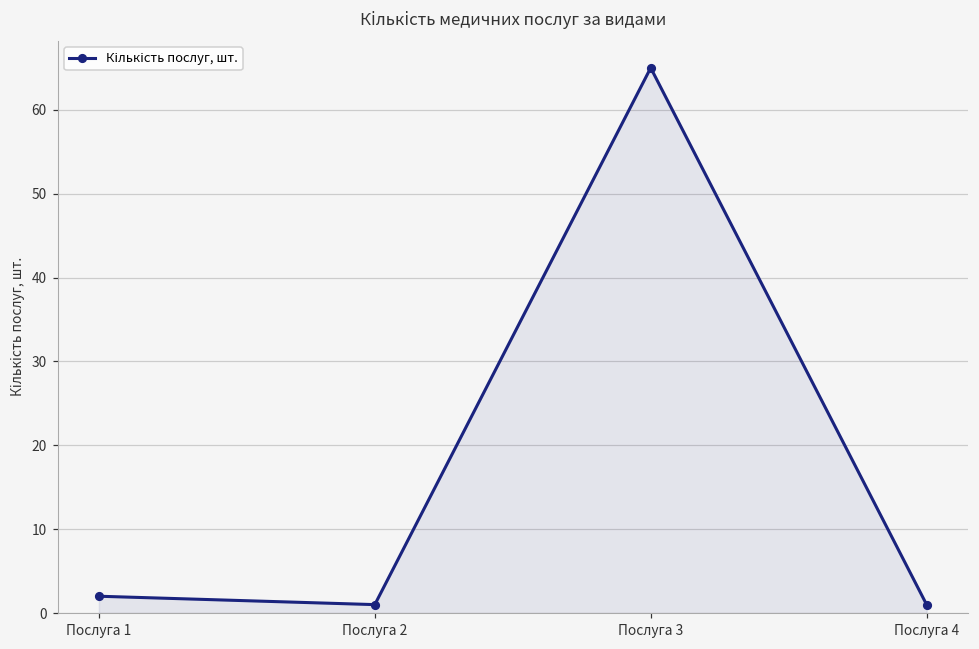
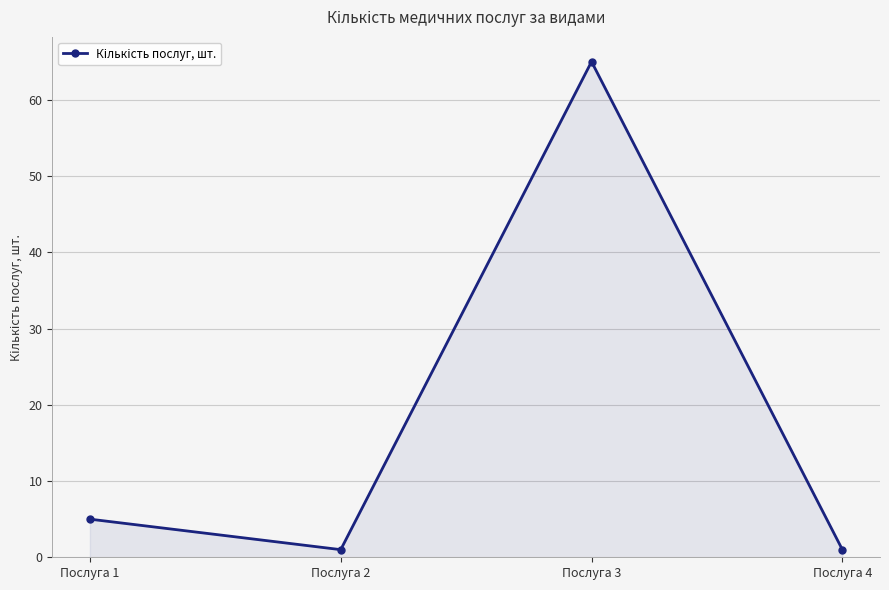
Послуга 1: 2 -> 5
